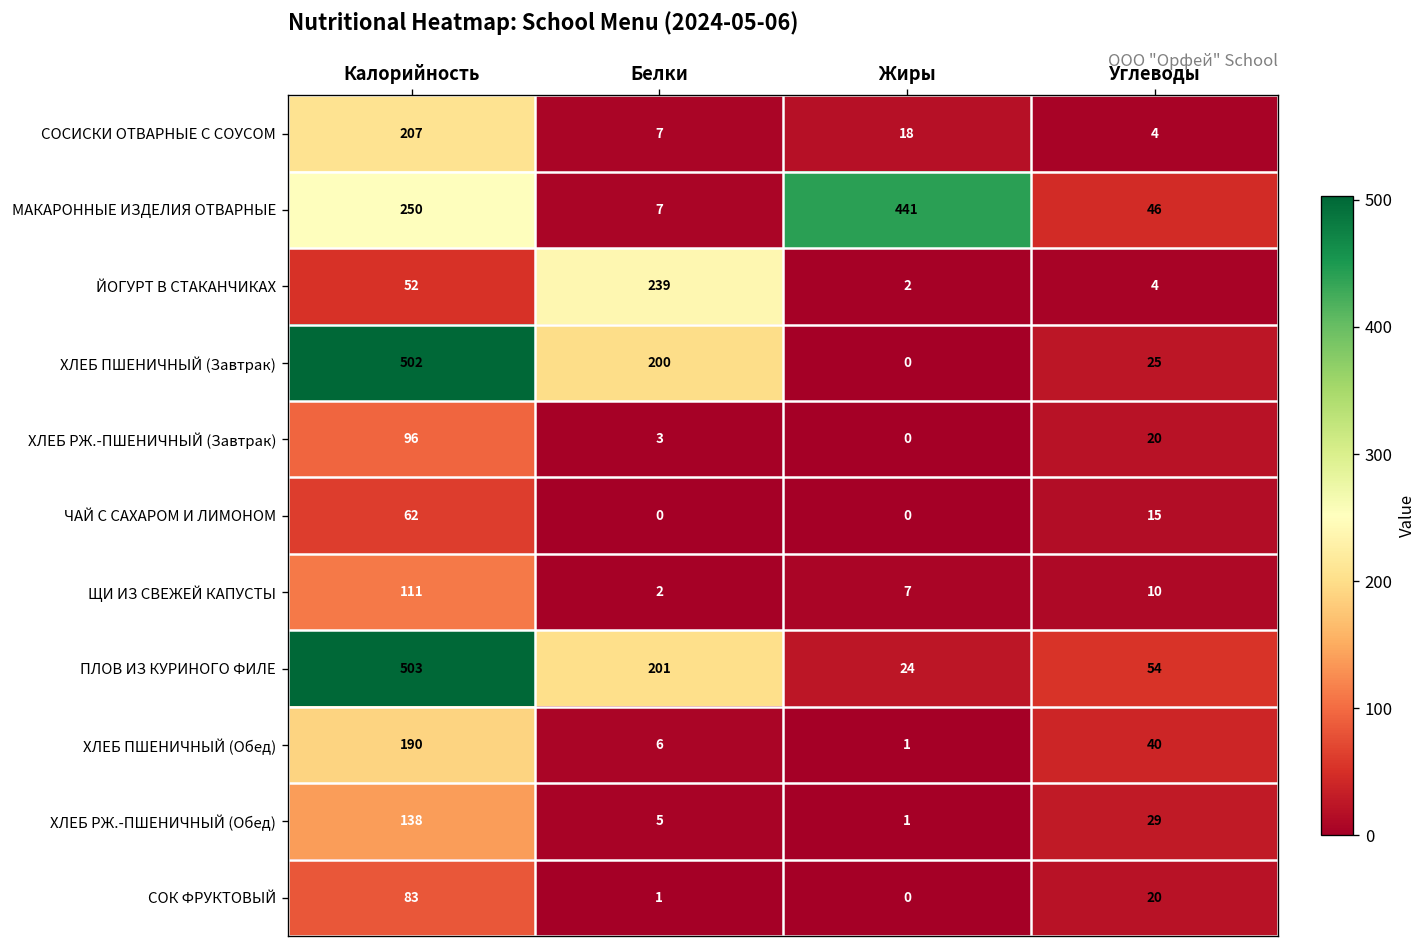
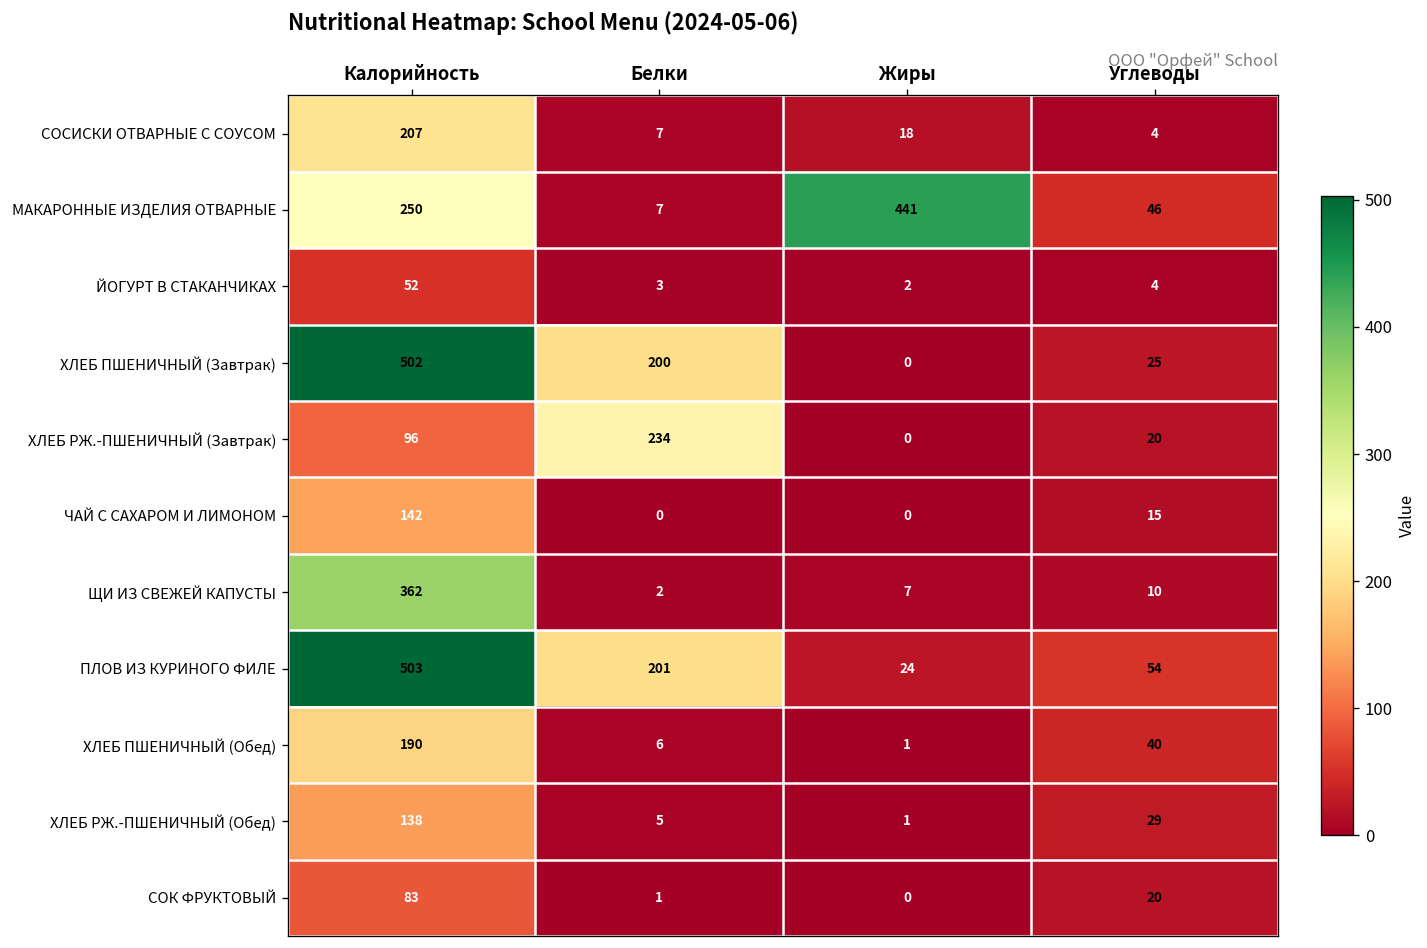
ЙОГУРТ В СТАКАНЧИКАХ, Белки: 239 -> 3
ХЛЕБ РЖ.-ПШЕНИЧНЫЙ (Завтрак), Белки: 3 -> 234
ЧАЙ С САХАРОМ И ЛИМОНОМ, Калорийность: 62 -> 142
ЩИ ИЗ СВЕЖЕЙ КАПУСТЫ, Калорийность: 111 -> 362
